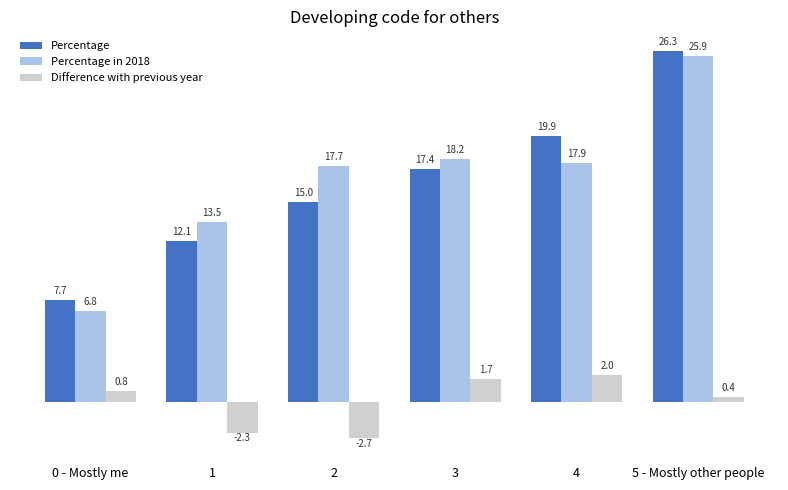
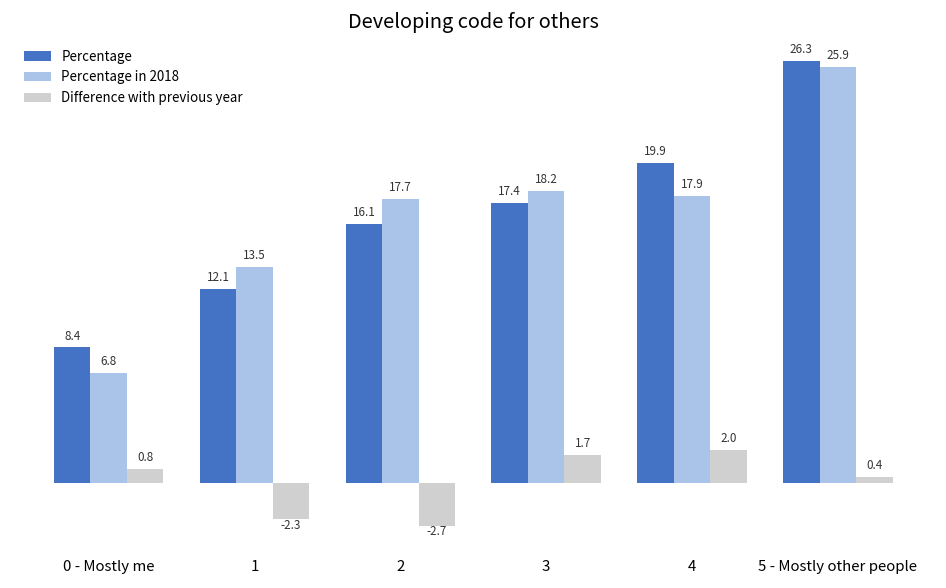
Percentage, 0 - Mostly me: 7.7 -> 8.4
Percentage, 2: 15.0 -> 16.1
